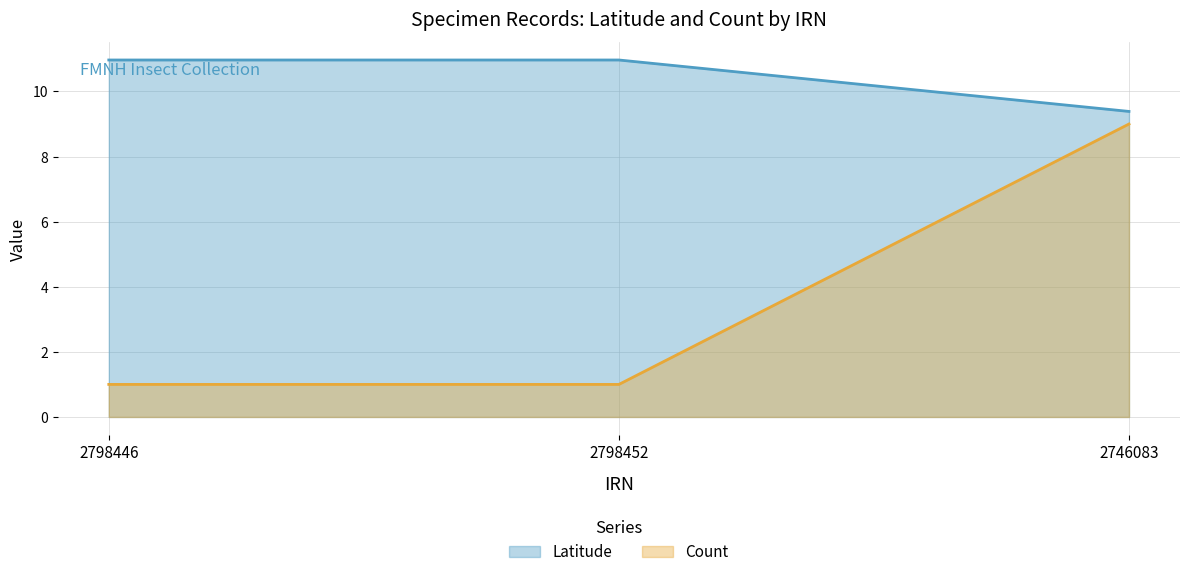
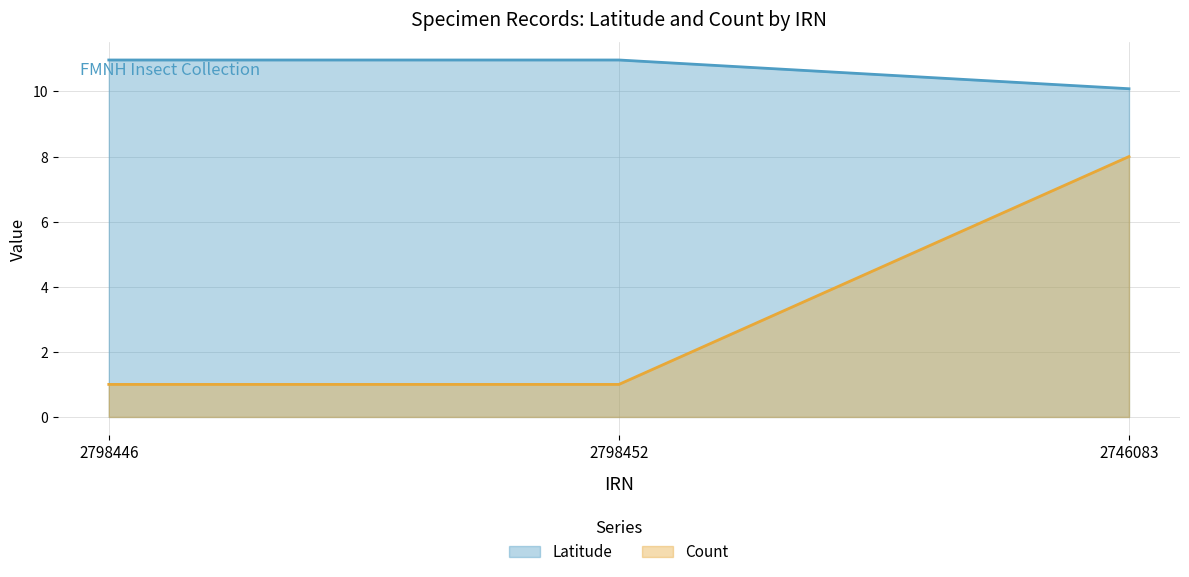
Latitude, 2746083: 9.4 -> 10.1
Count, 2746083: 9 -> 8
